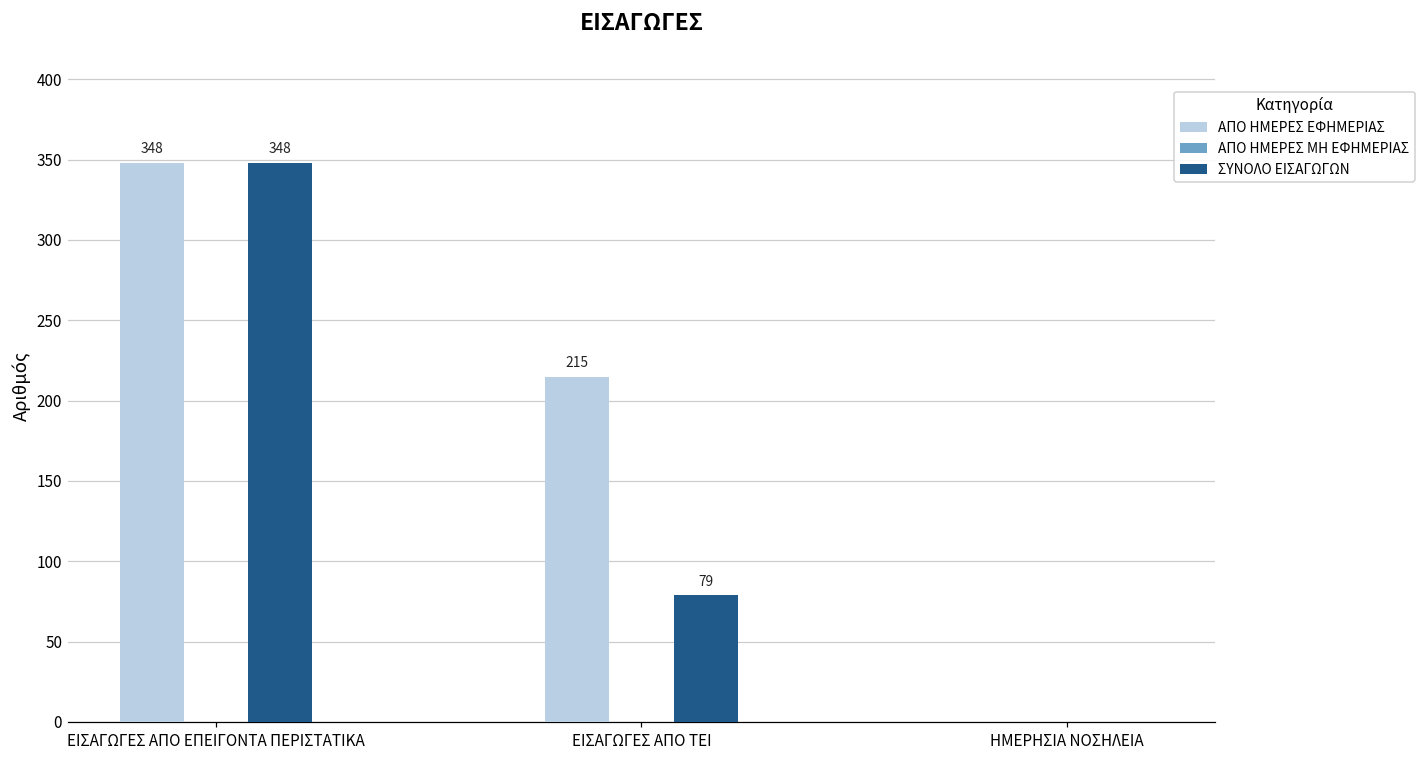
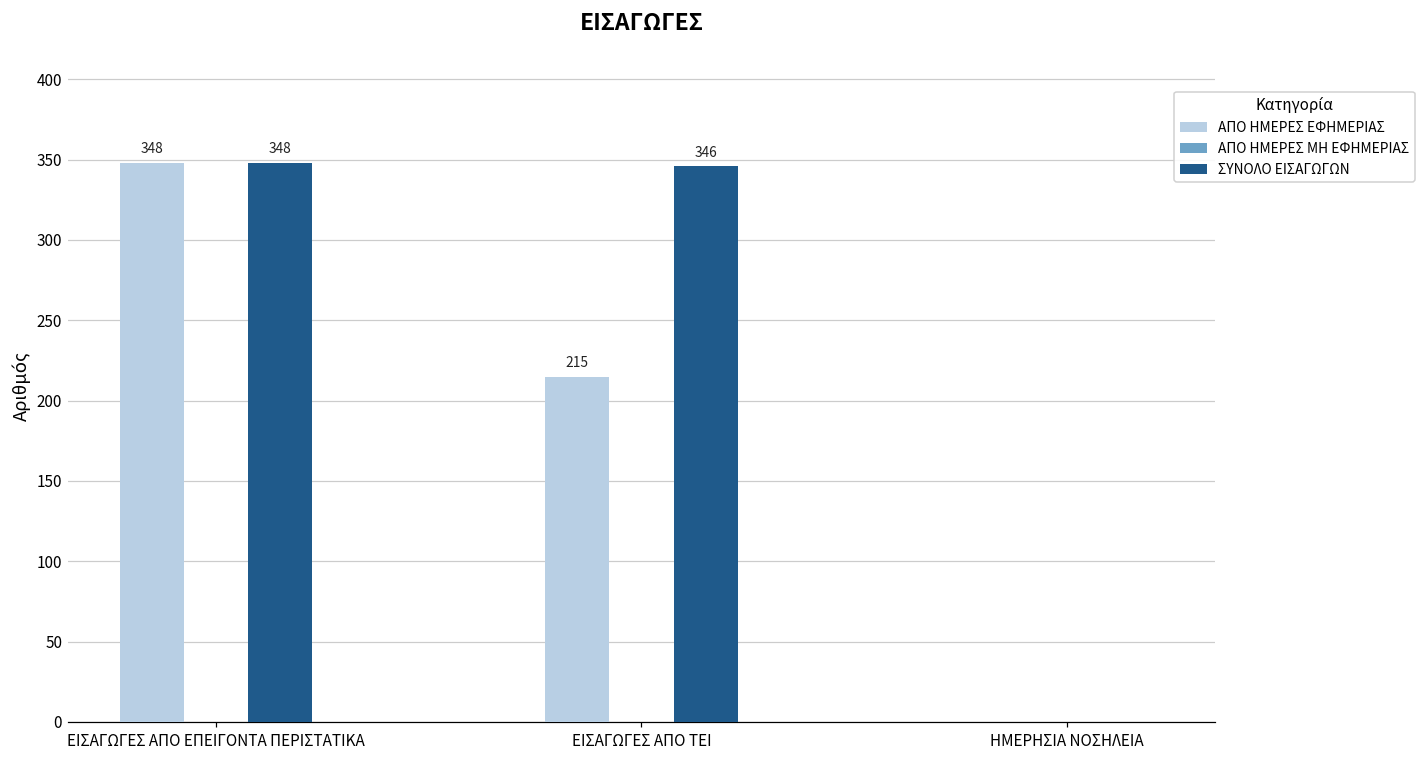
ΣΥΝΟΛΟ ΕΙΣΑΓΩΓΩΝ, ΕΙΣΑΓΩΓΕΣ ΑΠΟ ΤΕΙ: 79 -> 346
